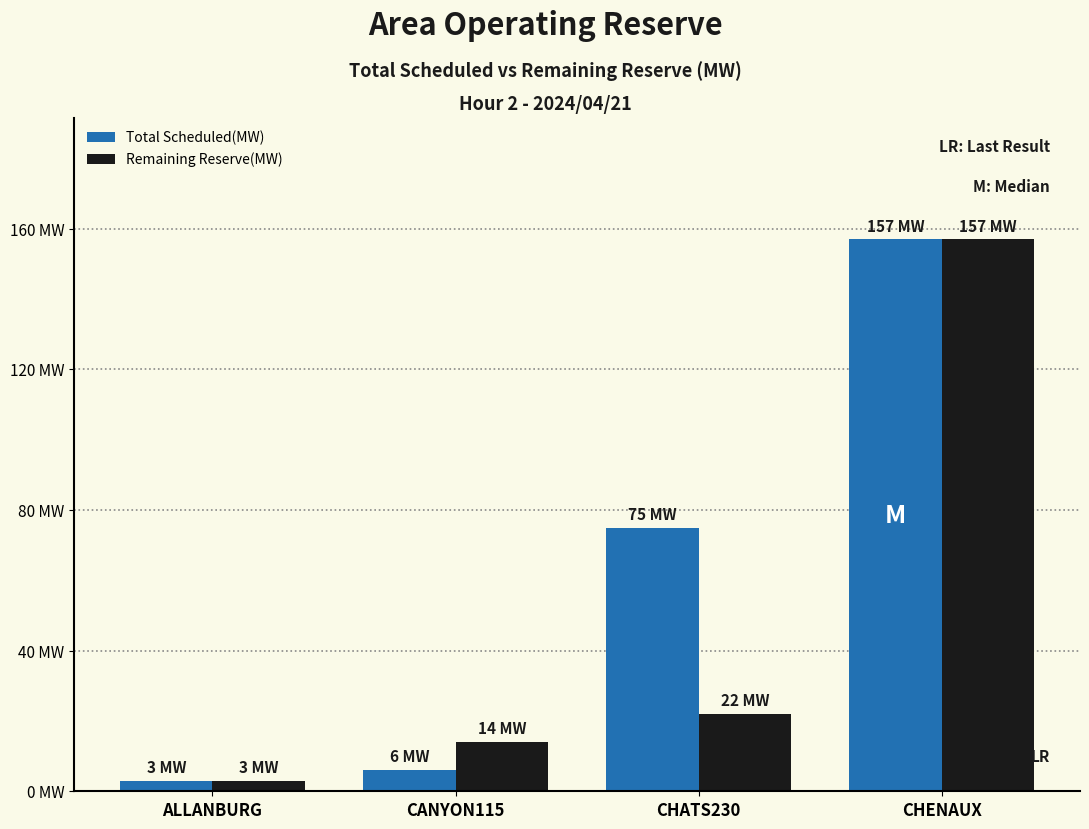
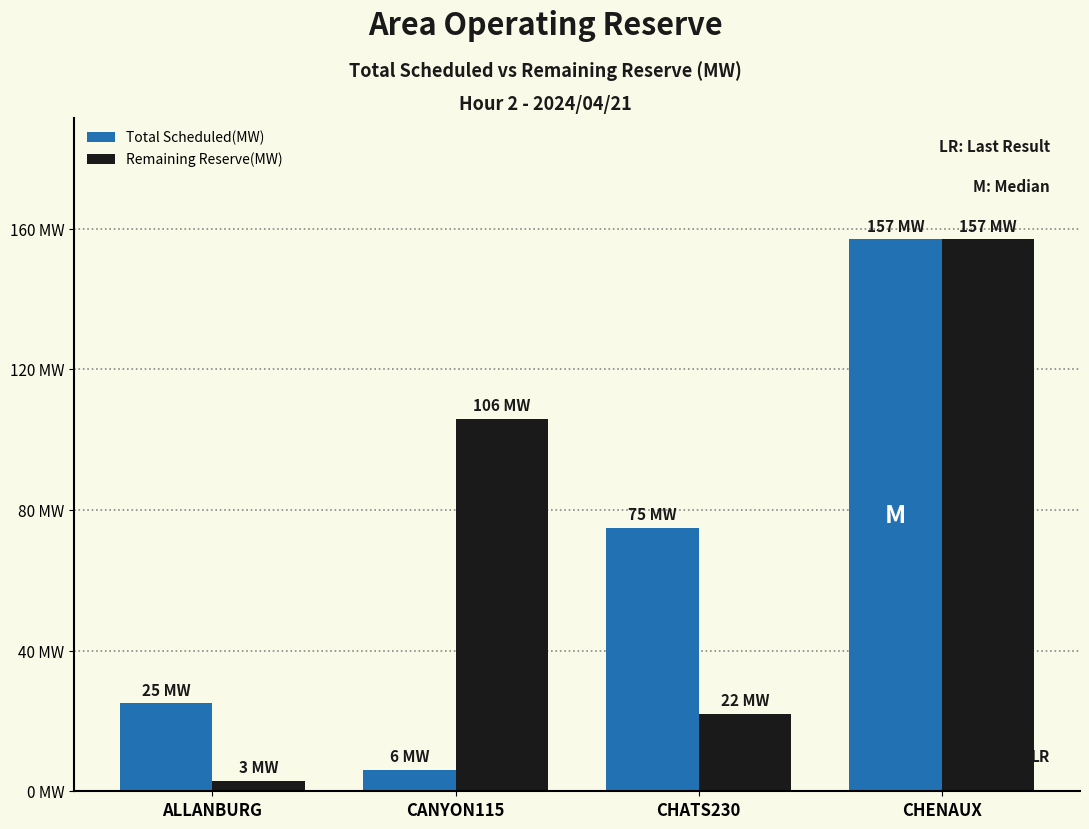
Total Scheduled(MW), ALLANBURG: 3 -> 25
Remaining Reserve(MW), CANYON115: 14 -> 106
